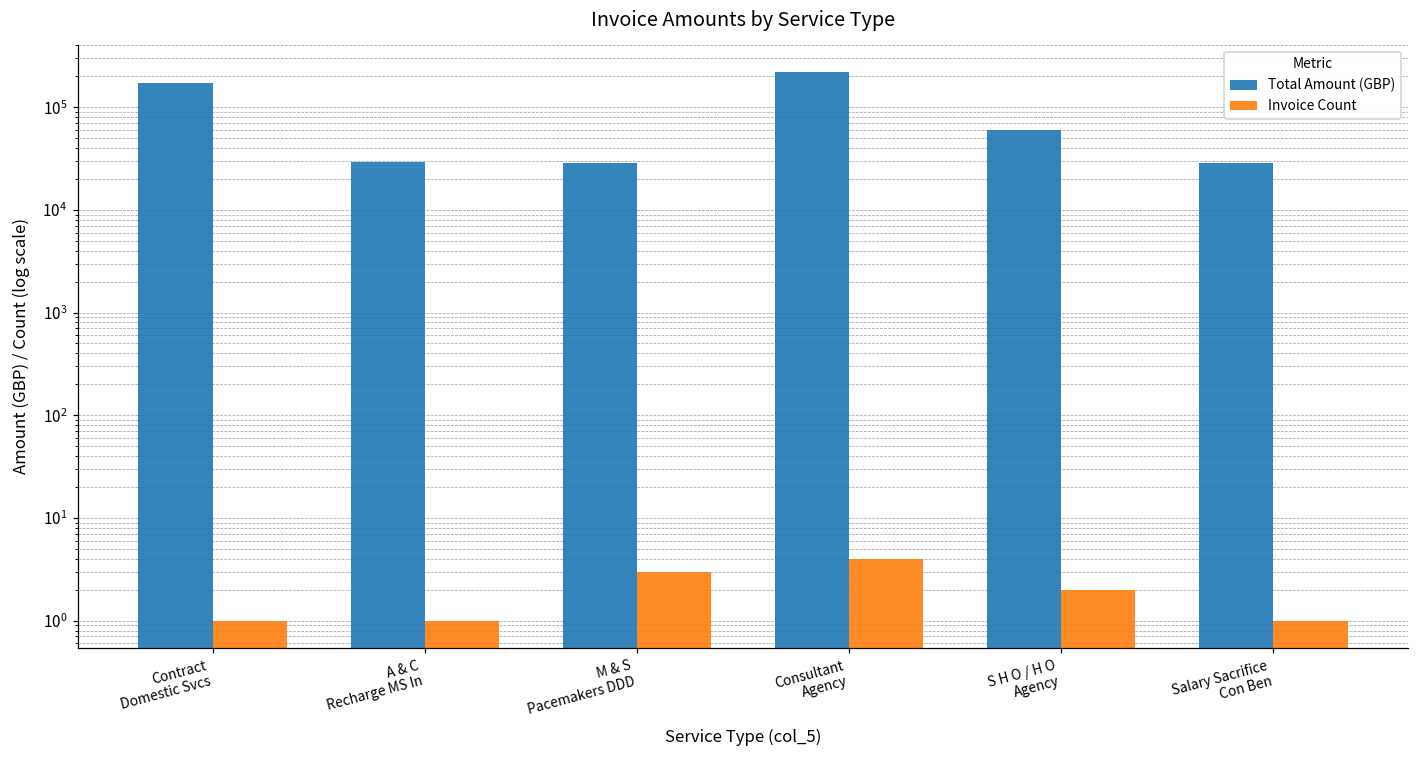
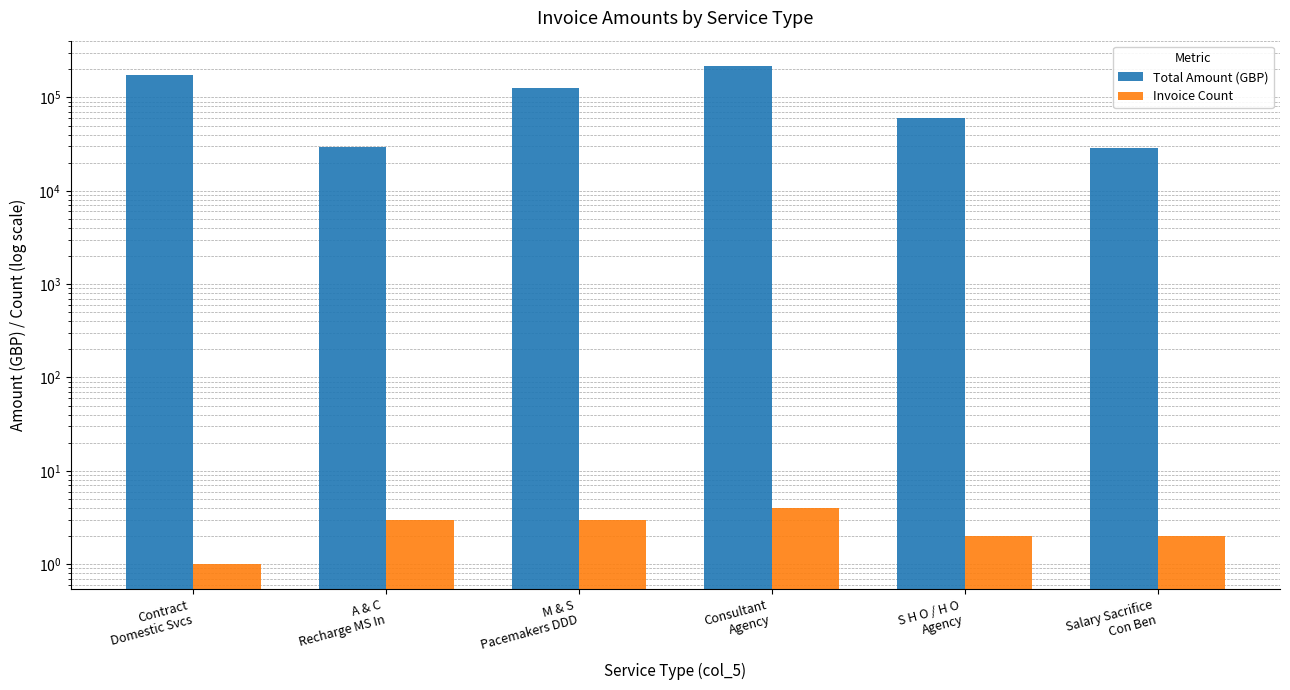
Invoice Count, A & C Recharge MS In: 1 -> 3
Total Amount (GBP), M & S Pacemakers DDD: 29000 -> 130000
Invoice Count, Salary Sacrifice Con Ben: 1 -> 2
